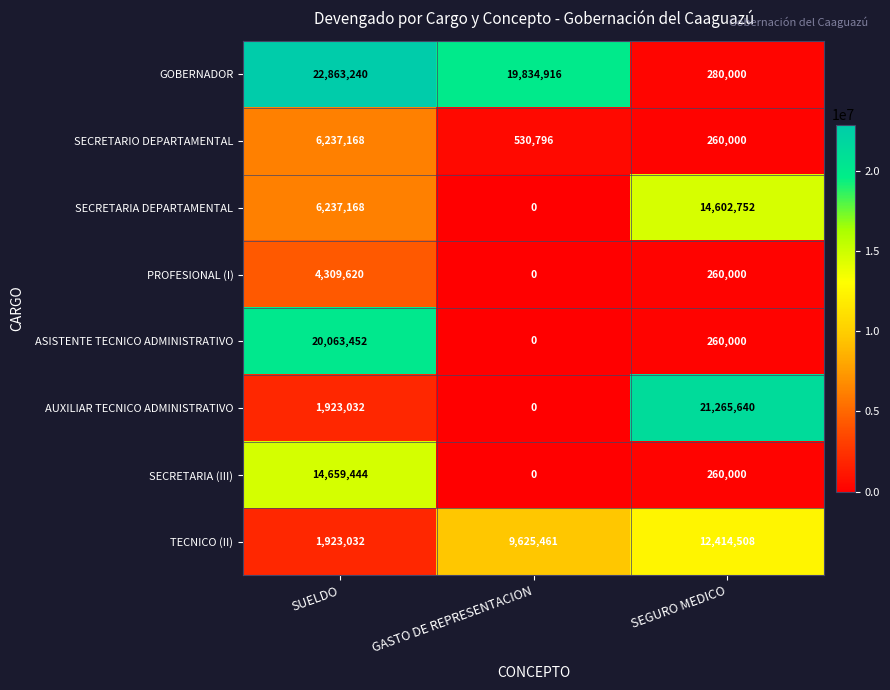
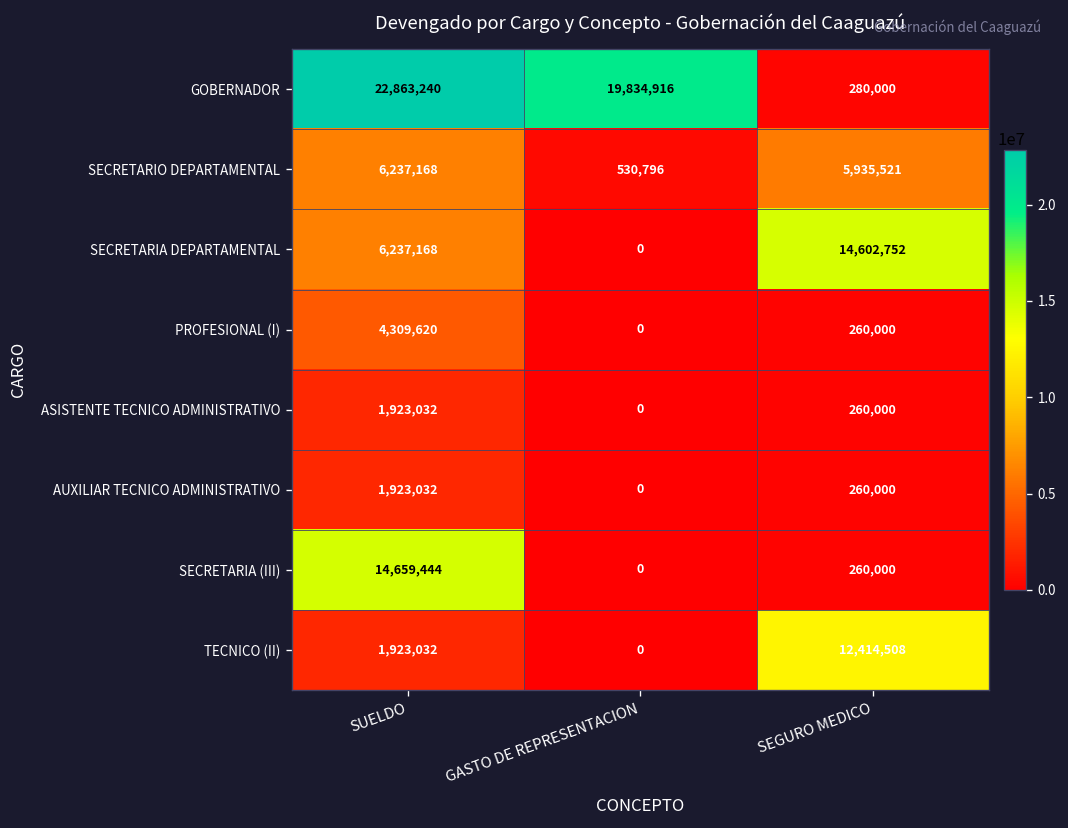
SECRETARIO DEPARTAMENTAL, SEGURO MEDICO: 260,000 -> 5,935,521
ASISTENTE TECNICO ADMINISTRATIVO, SUELDO: 20,063,452 -> 1,923,032
AUXILIAR TECNICO ADMINISTRATIVO, SEGURO MEDICO: 21,265,640 -> 260,000
TECNICO (II), GASTO DE REPRESENTACION: 9,625,461 -> 0
